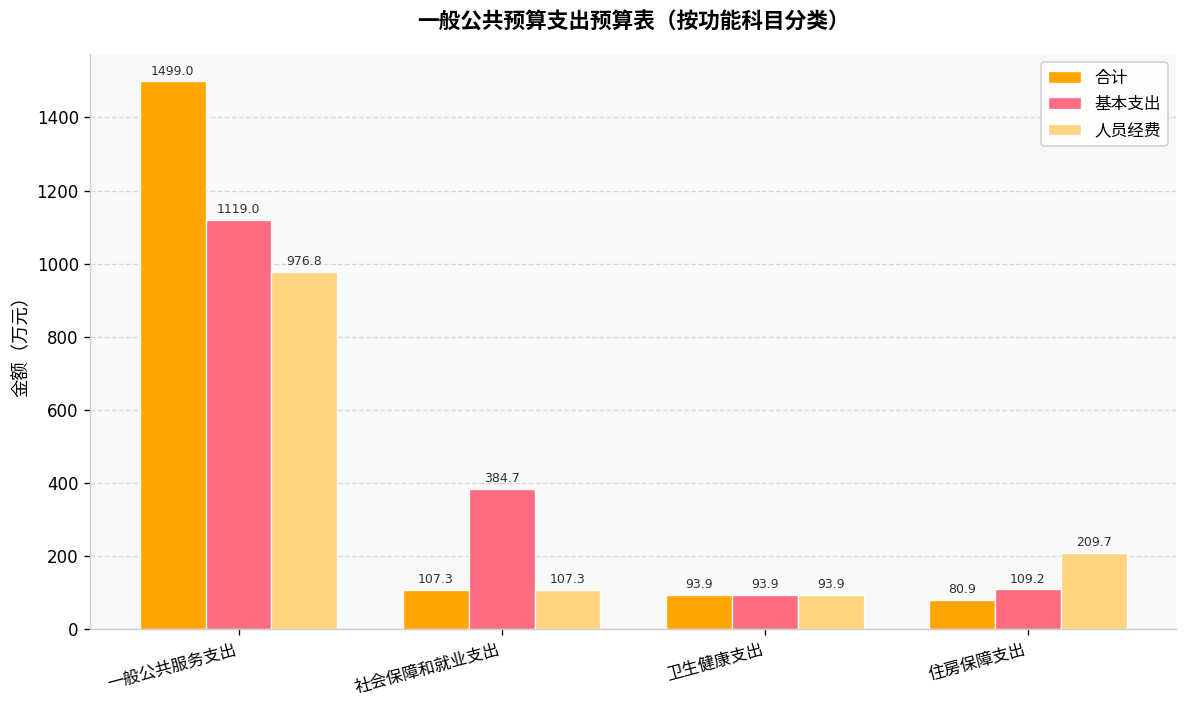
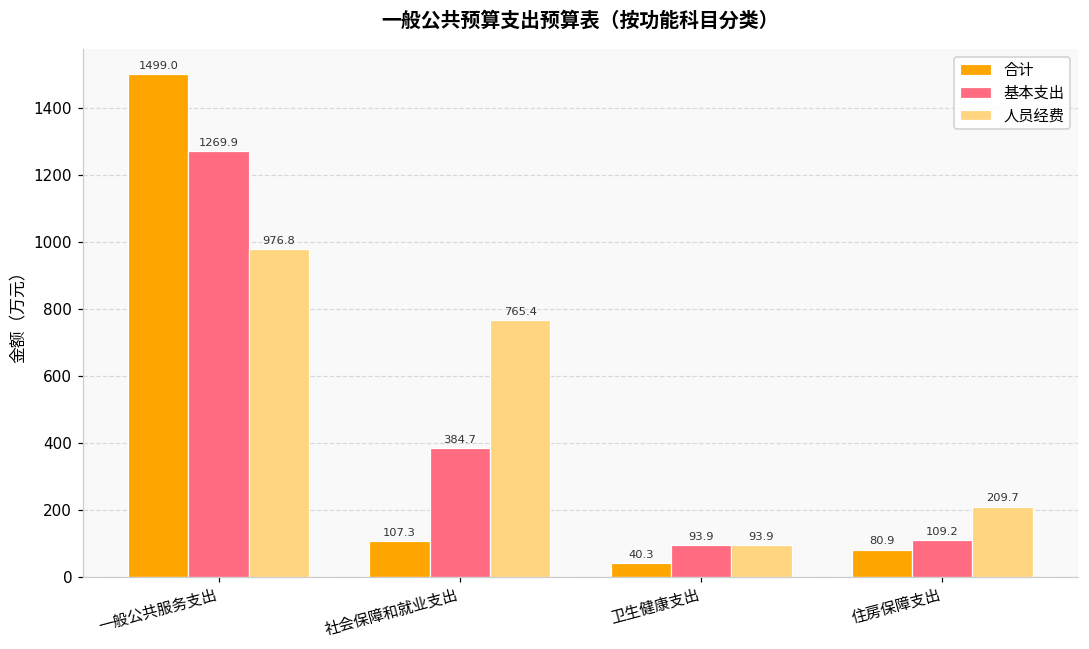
基本支出, 一般公共服务支出: 1119.0 -> 1269.9
人员经费, 社会保障和就业支出: 107.3 -> 765.4
合计, 卫生健康支出: 93.9 -> 40.3
